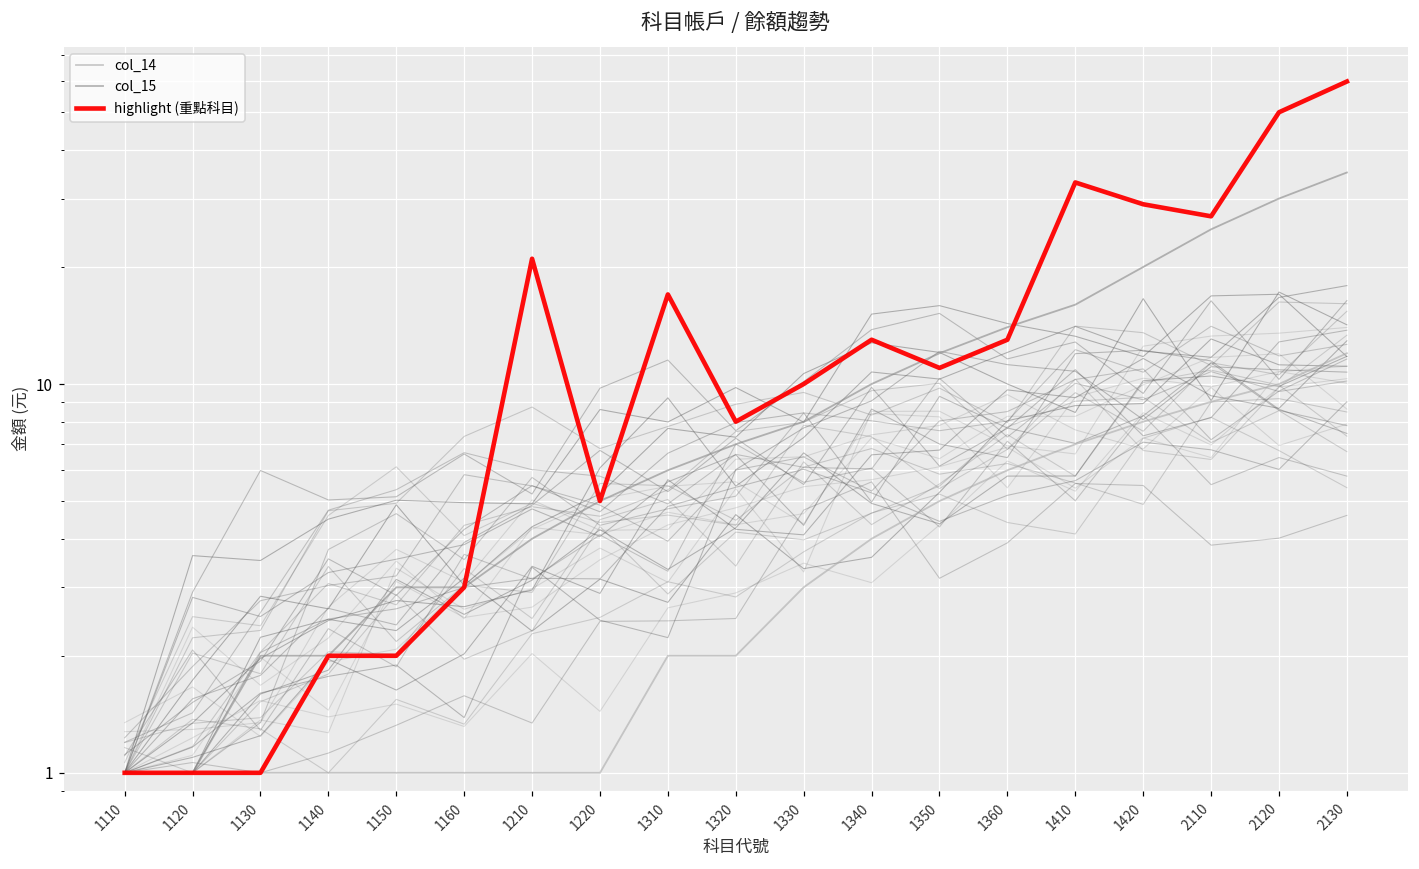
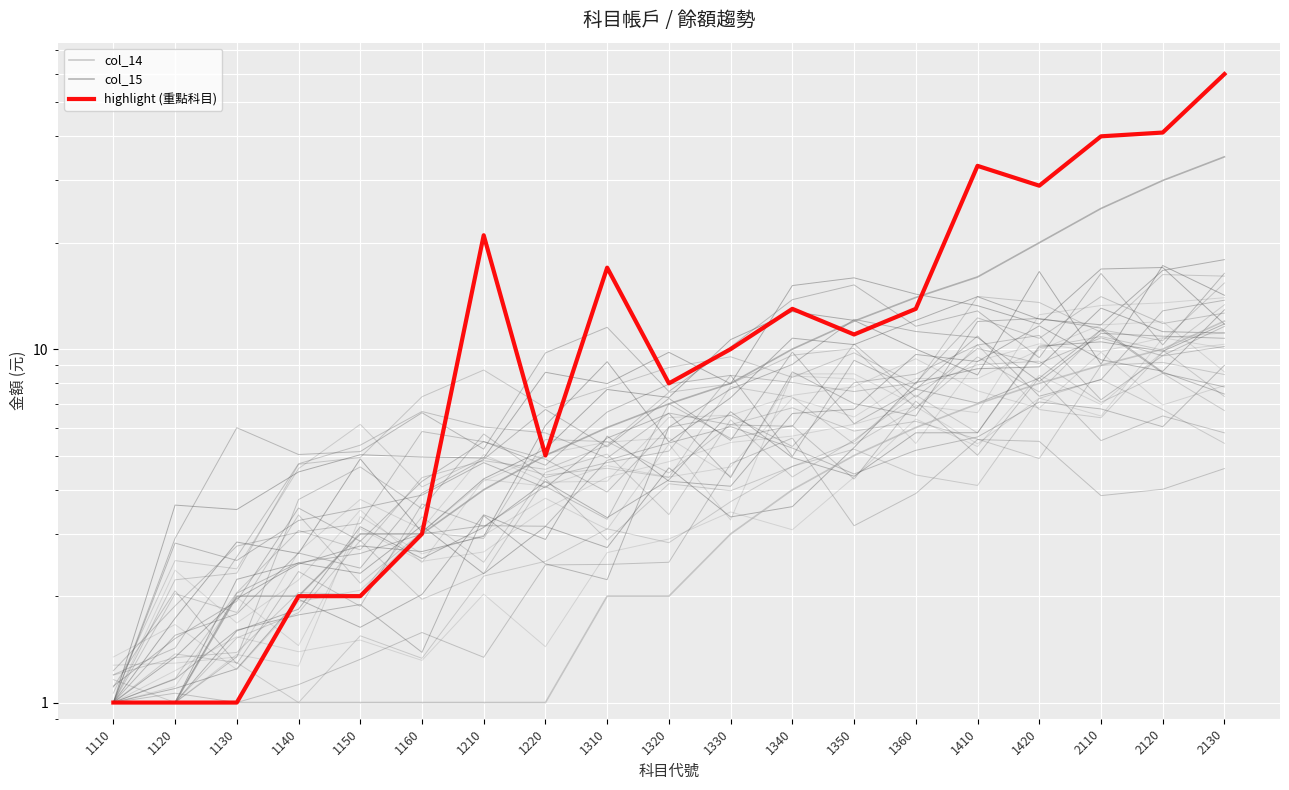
highlight (重點科目), 2110: 27 -> 40
highlight (重點科目), 2120: 50 -> 41
